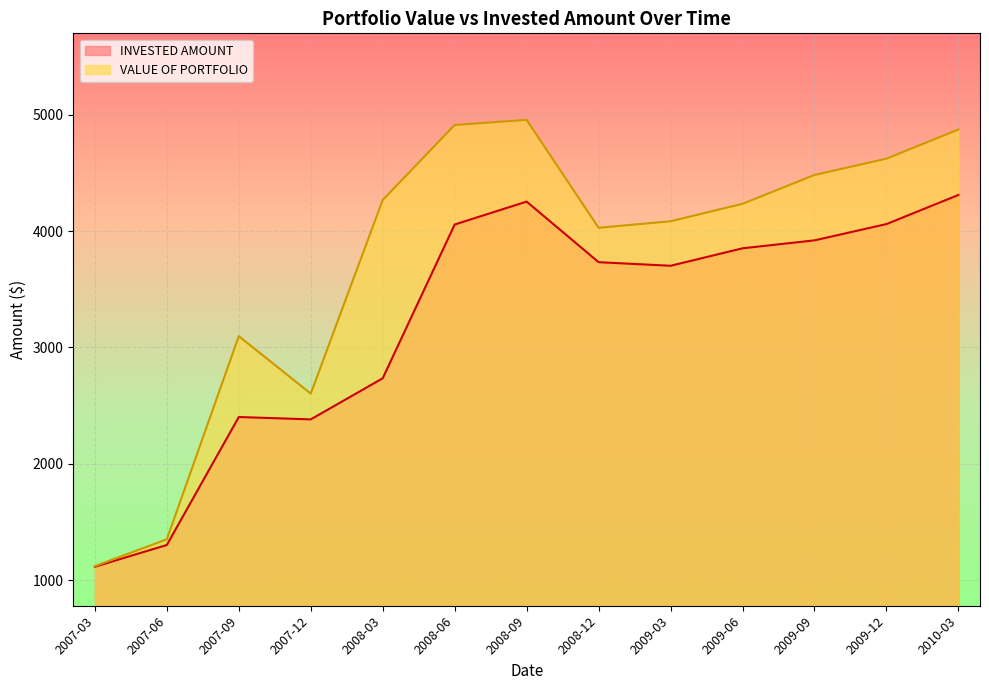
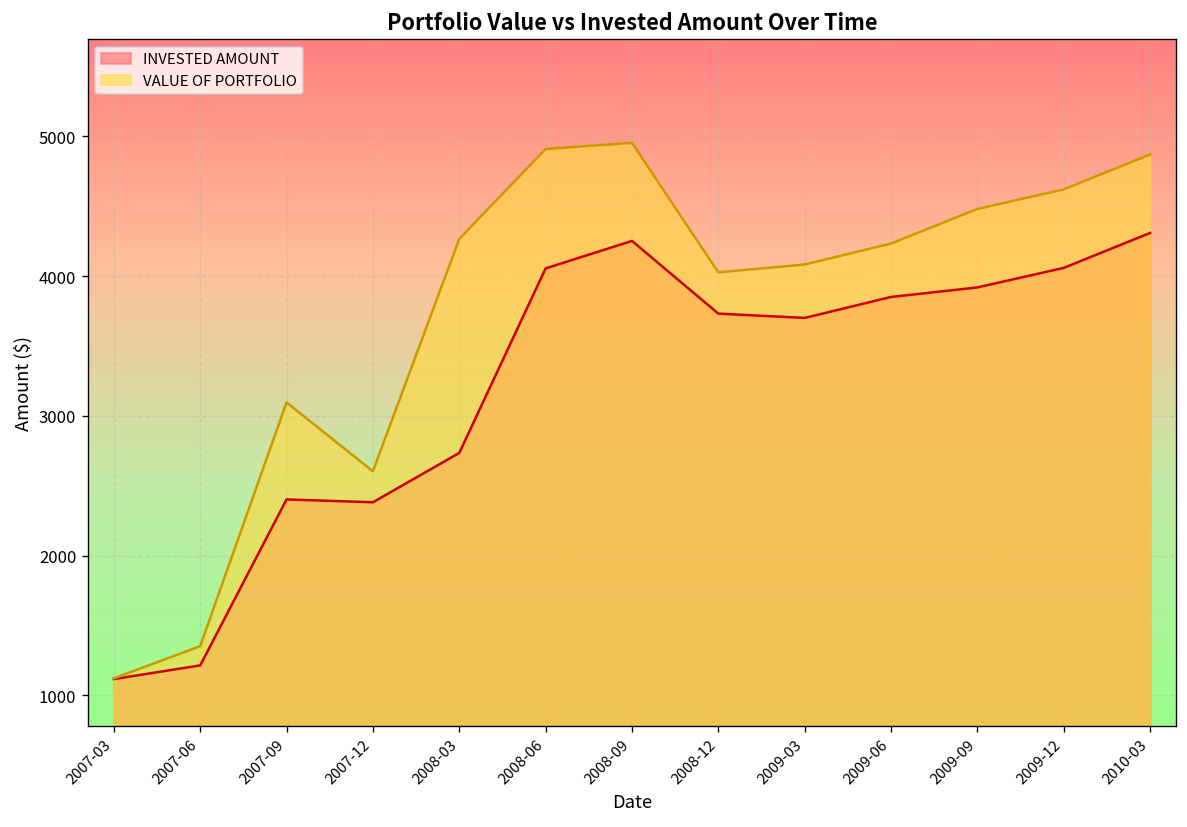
INVESTED AMOUNT, 2007-06: 1300 -> 1210
